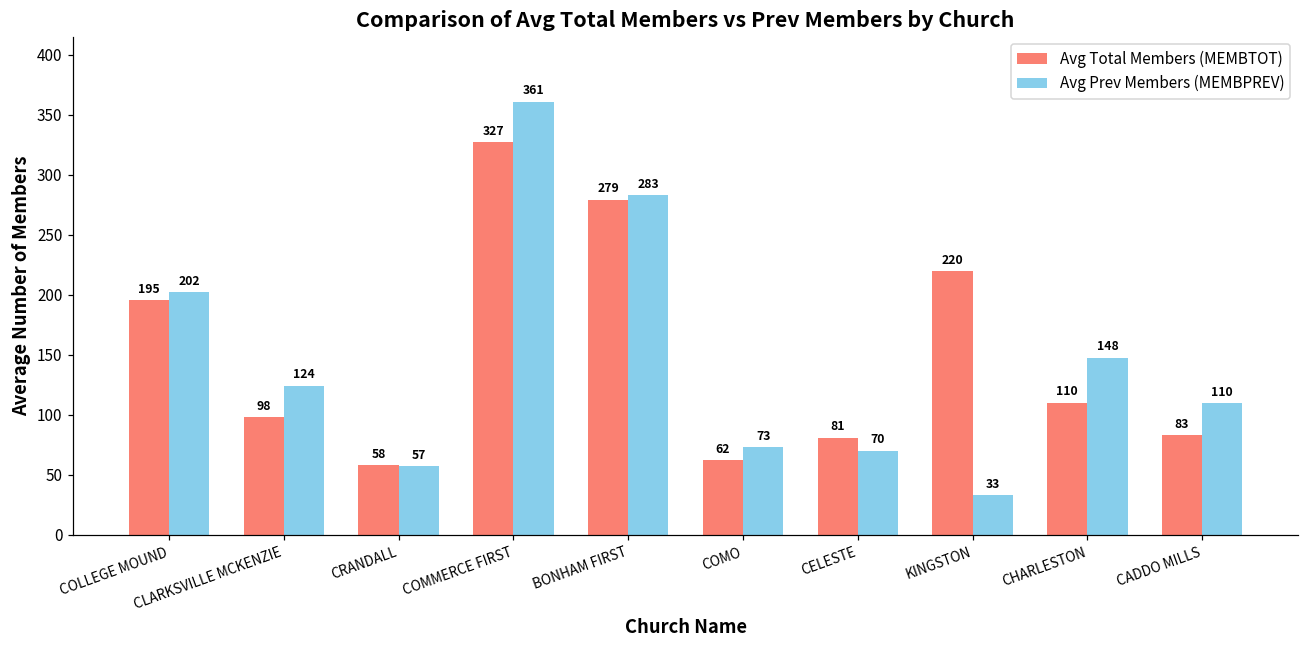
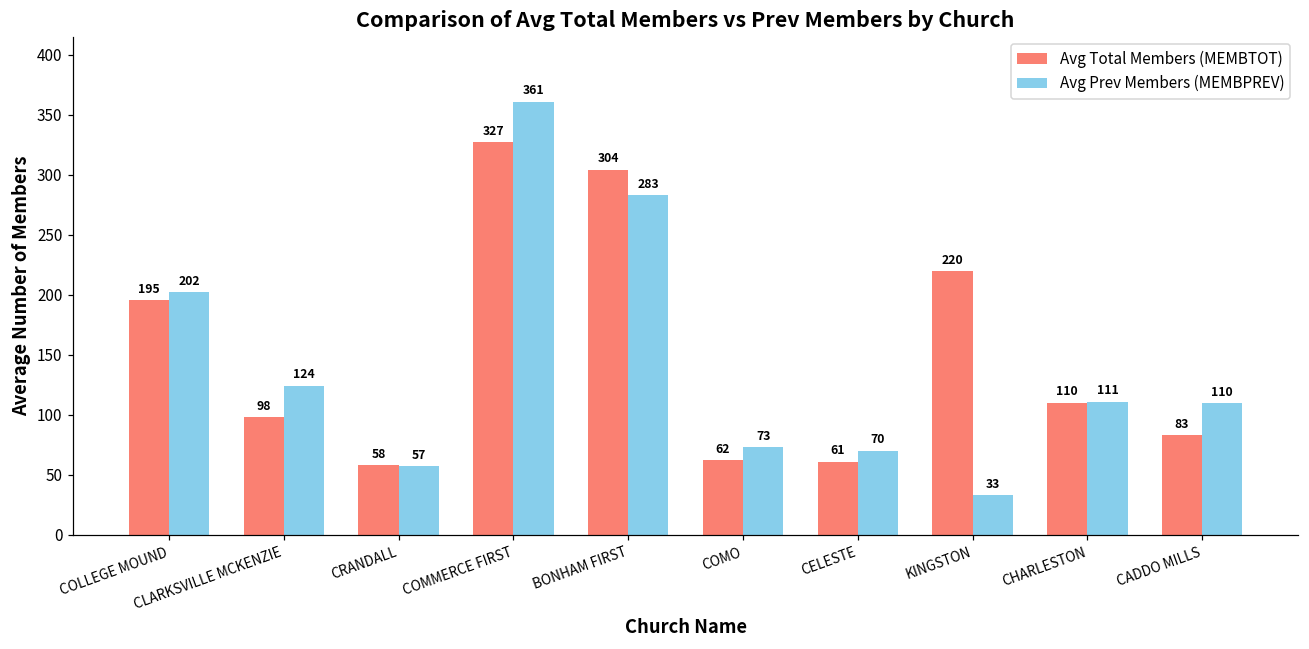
Avg Total Members (MEMBTOT), BONHAM FIRST: 279 -> 304
Avg Total Members (MEMBTOT), CELESTE: 81 -> 61
Avg Prev Members (MEMBPREV), CHARLESTON: 148 -> 111
